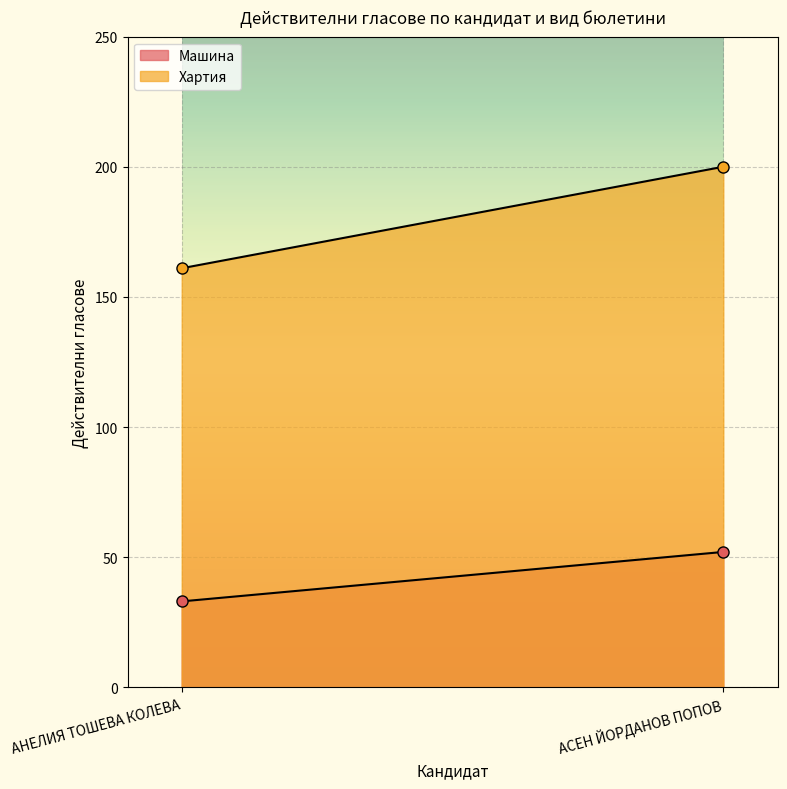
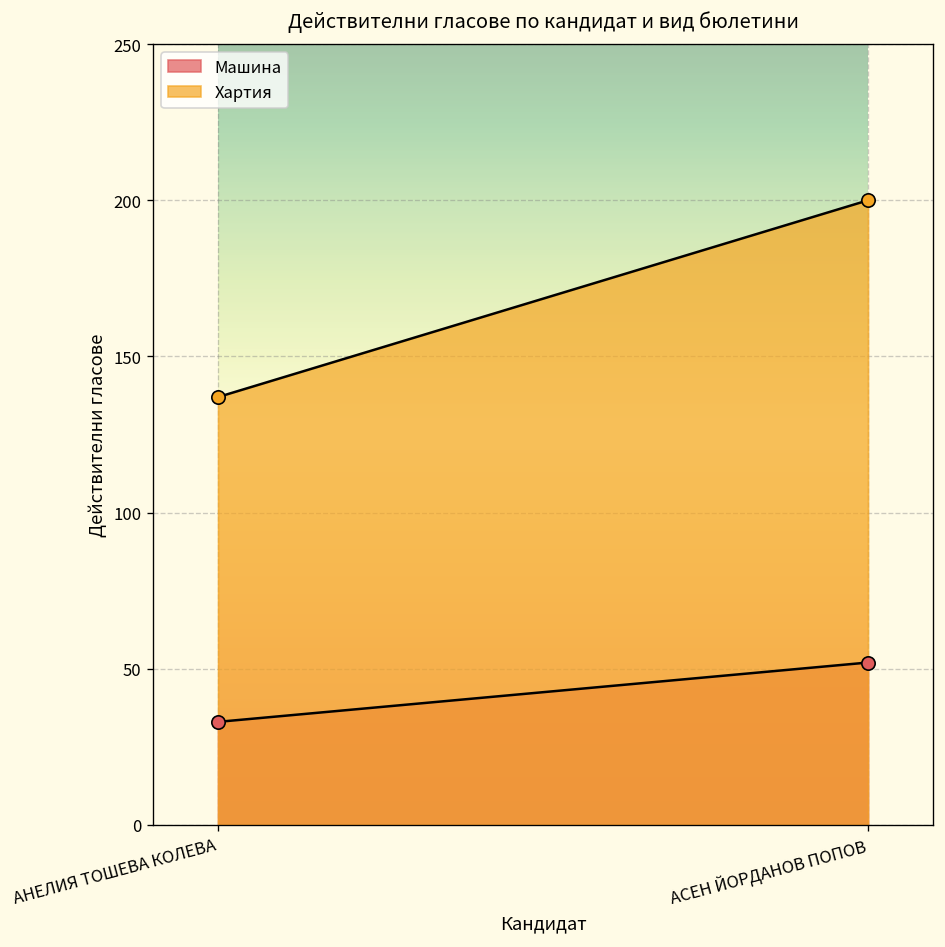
Хартия, АНЕЛИЯ ТОШЕВА КОЛЕВА: 161 -> 137
